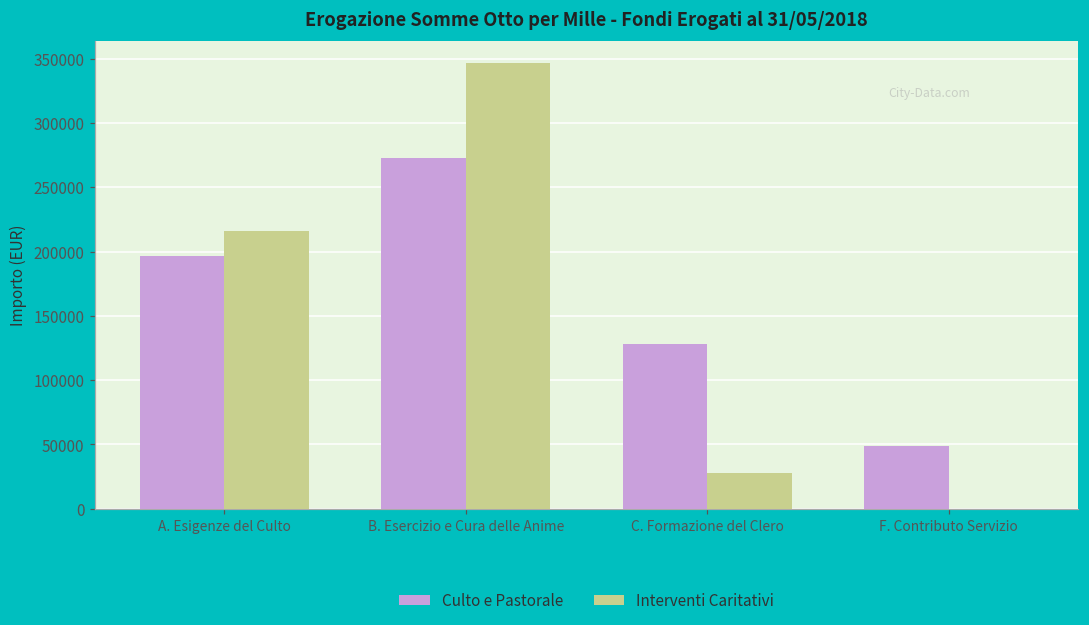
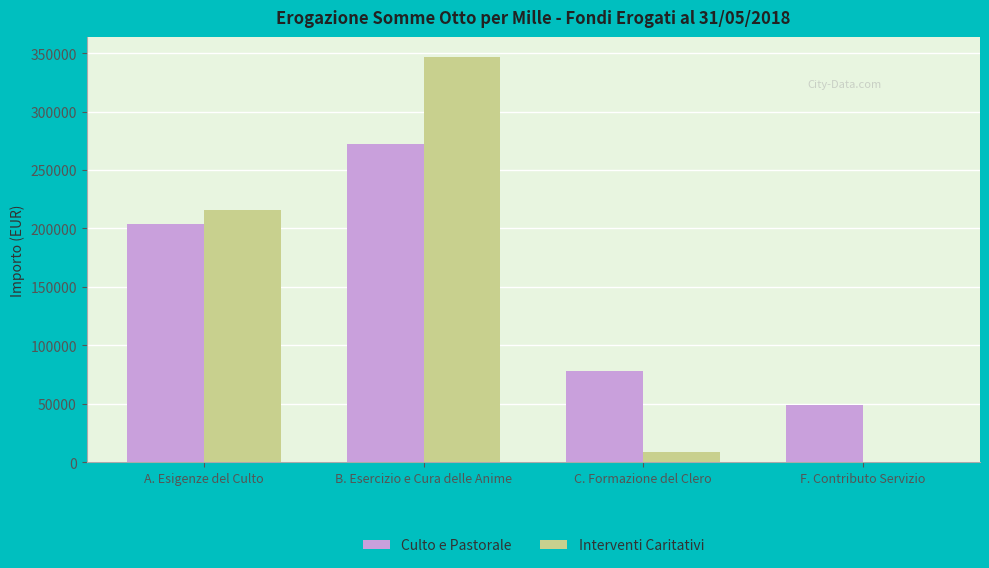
Culto e Pastorale, A. Esigenze del Culto: 197000 -> 204000
Culto e Pastorale, C. Formazione del Clero: 128000 -> 78000
Interventi Caritativi, C. Formazione del Clero: 28000 -> 9000
